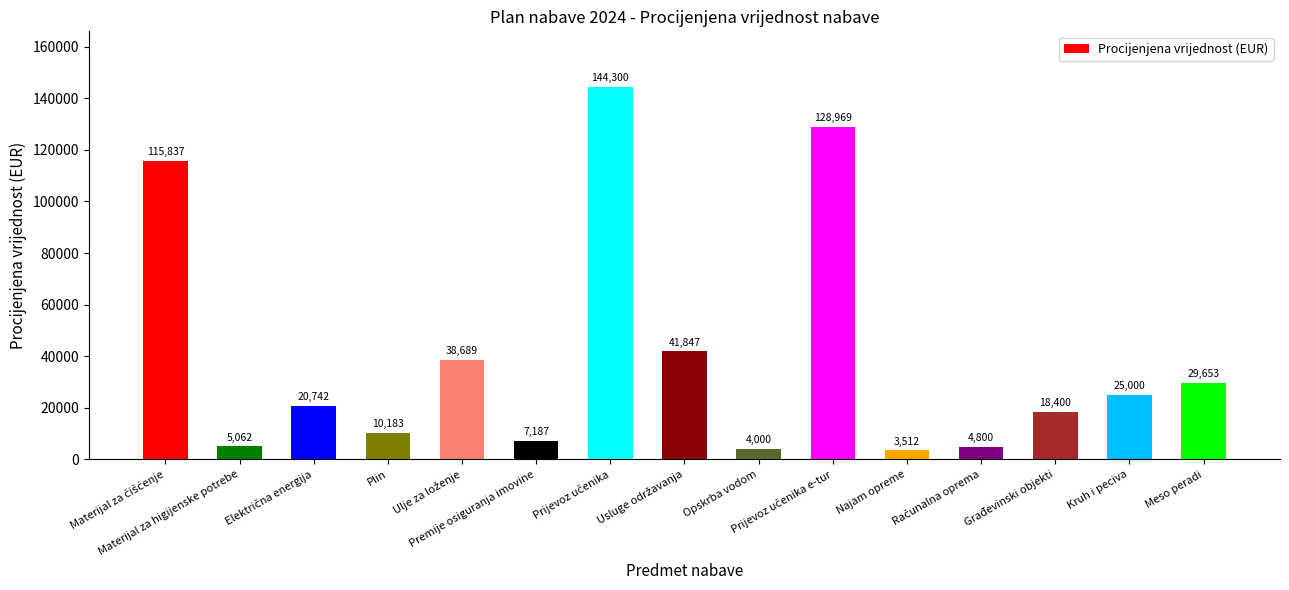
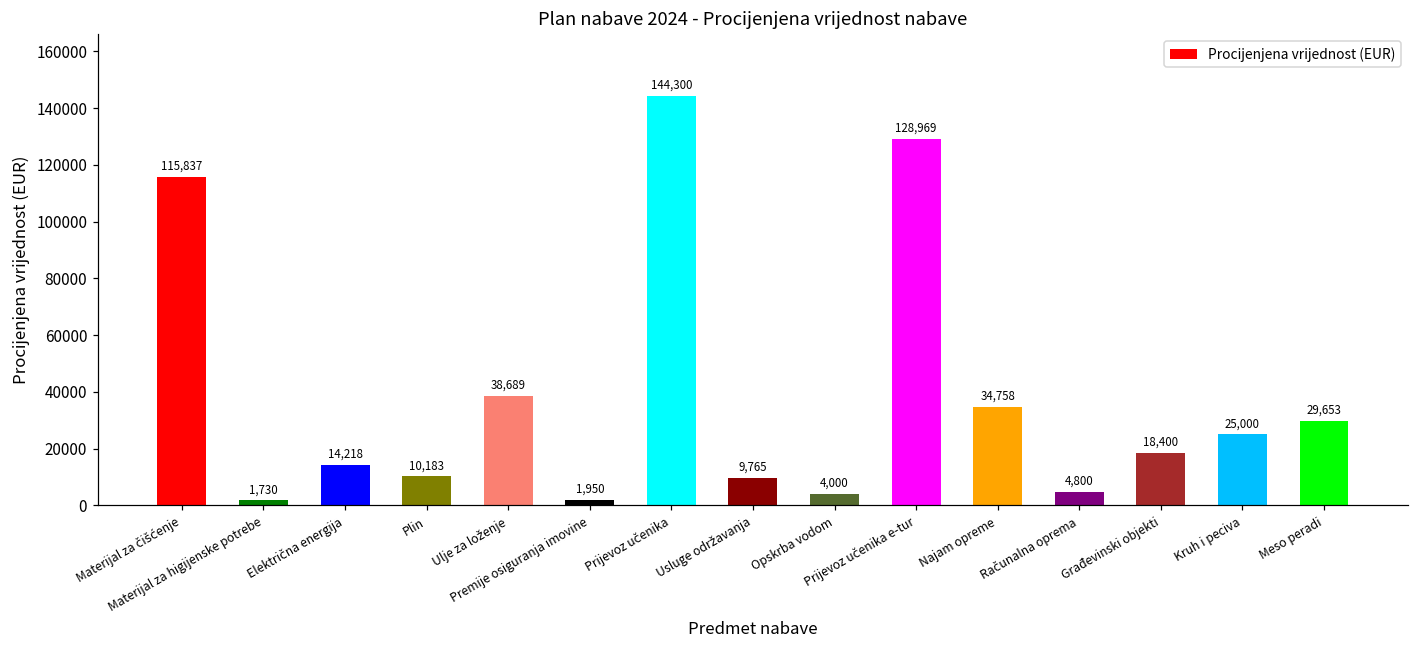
Materijal za higijenske potrebe: 5,062 -> 1,730
Električna energija: 20,742 -> 14,218
Premije osiguranja imovine: 7,187 -> 1,950
Usluge održavanja: 41,847 -> 9,765
Najam opreme: 3,512 -> 34,758
